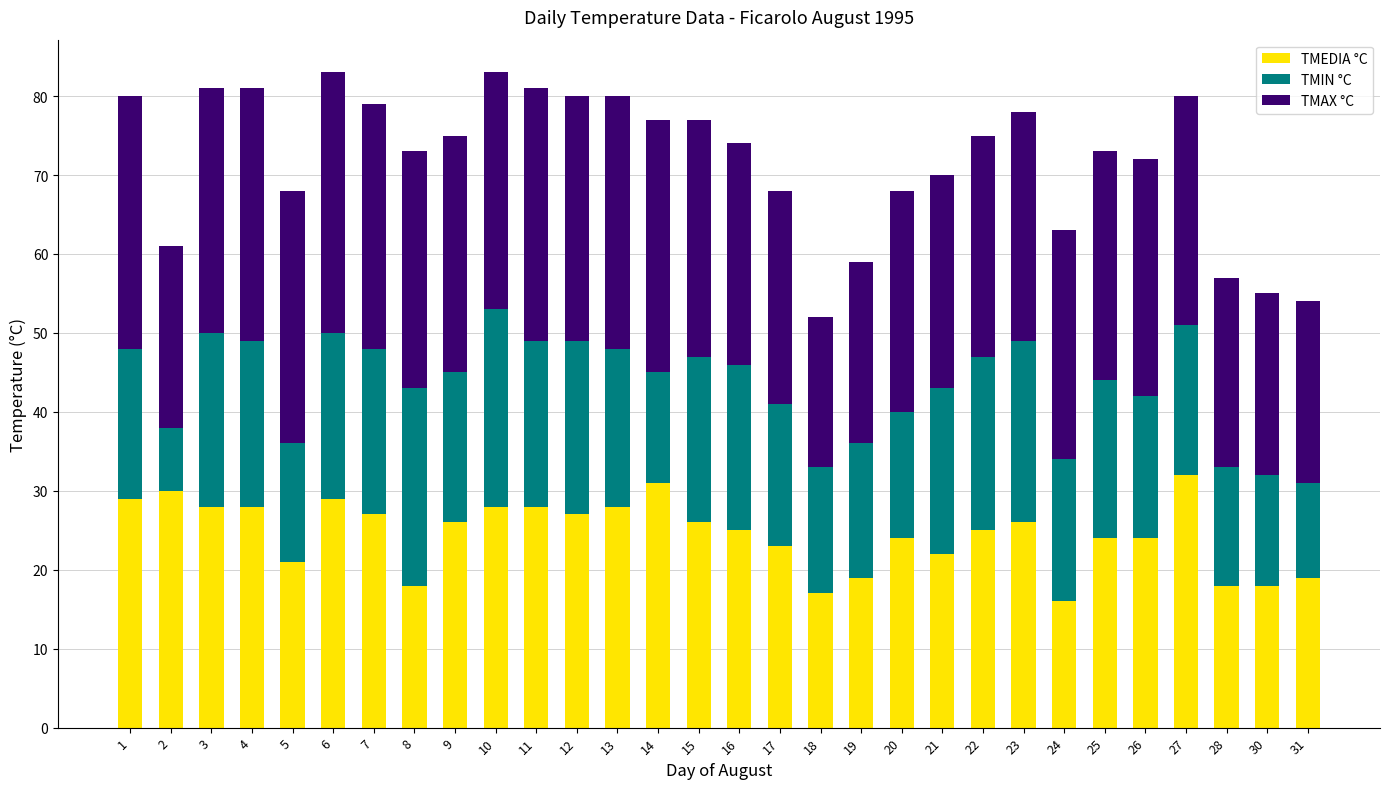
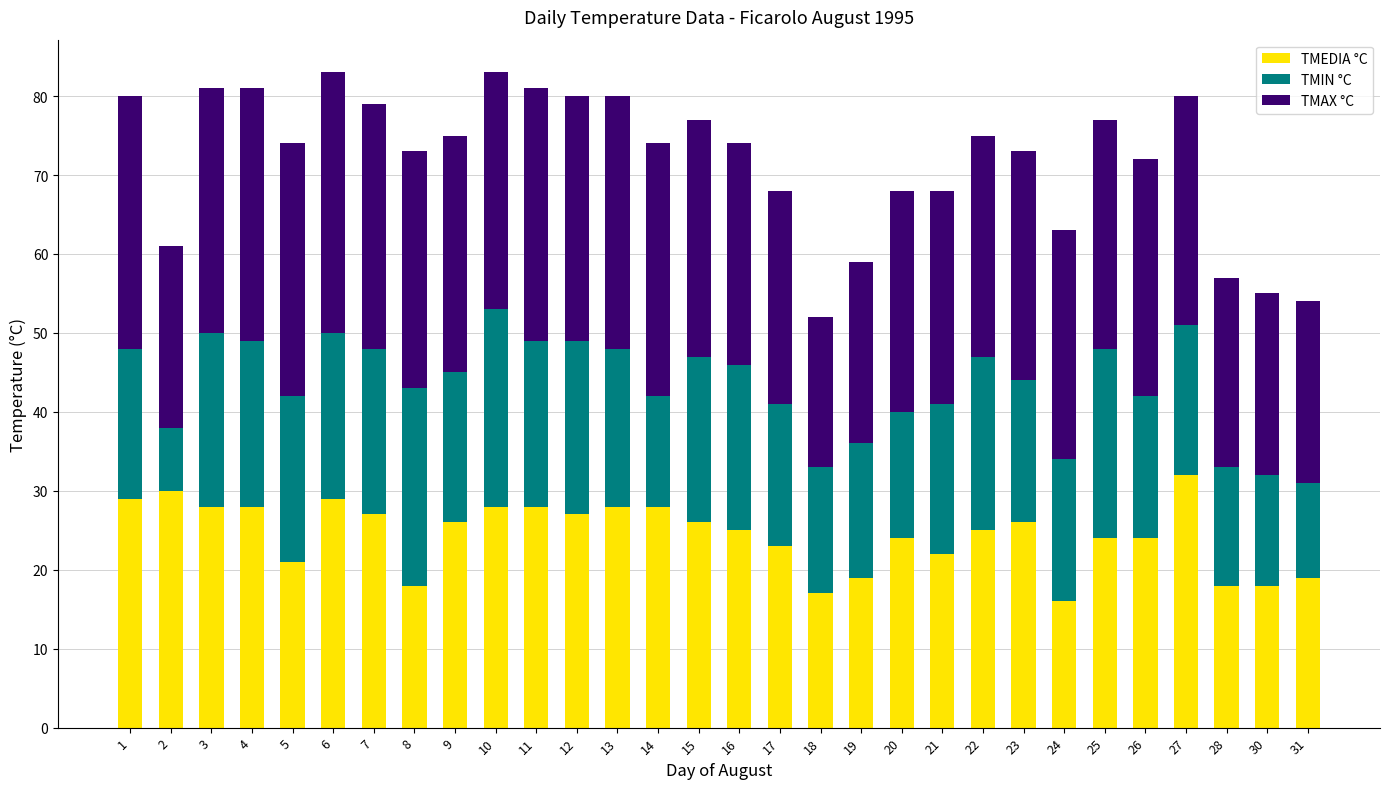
TMIN °C, 5: 15 -> 21
TMEDIA °C, 14: 31 -> 28
TMIN °C, 21: 21 -> 19
TMIN °C, 23: 23 -> 18
TMIN °C, 25: 20 -> 24
